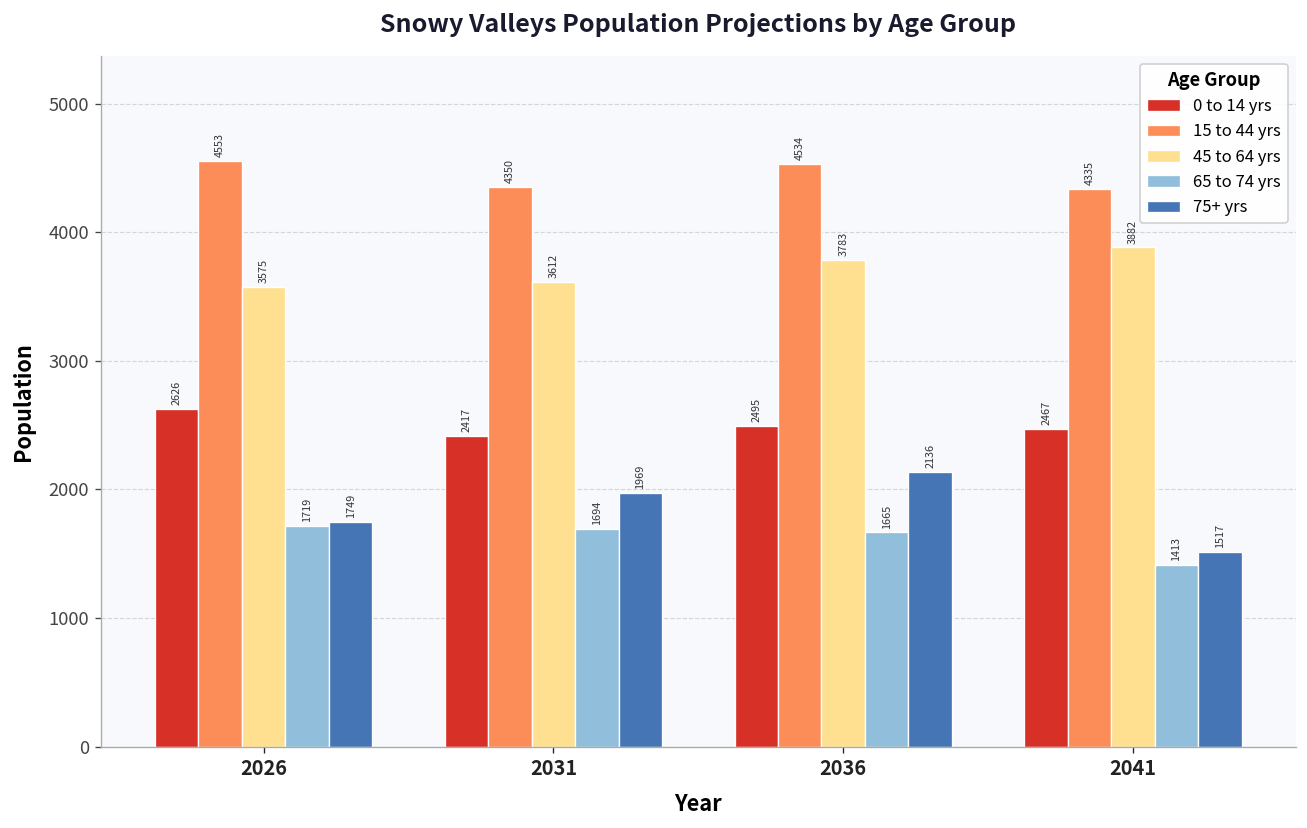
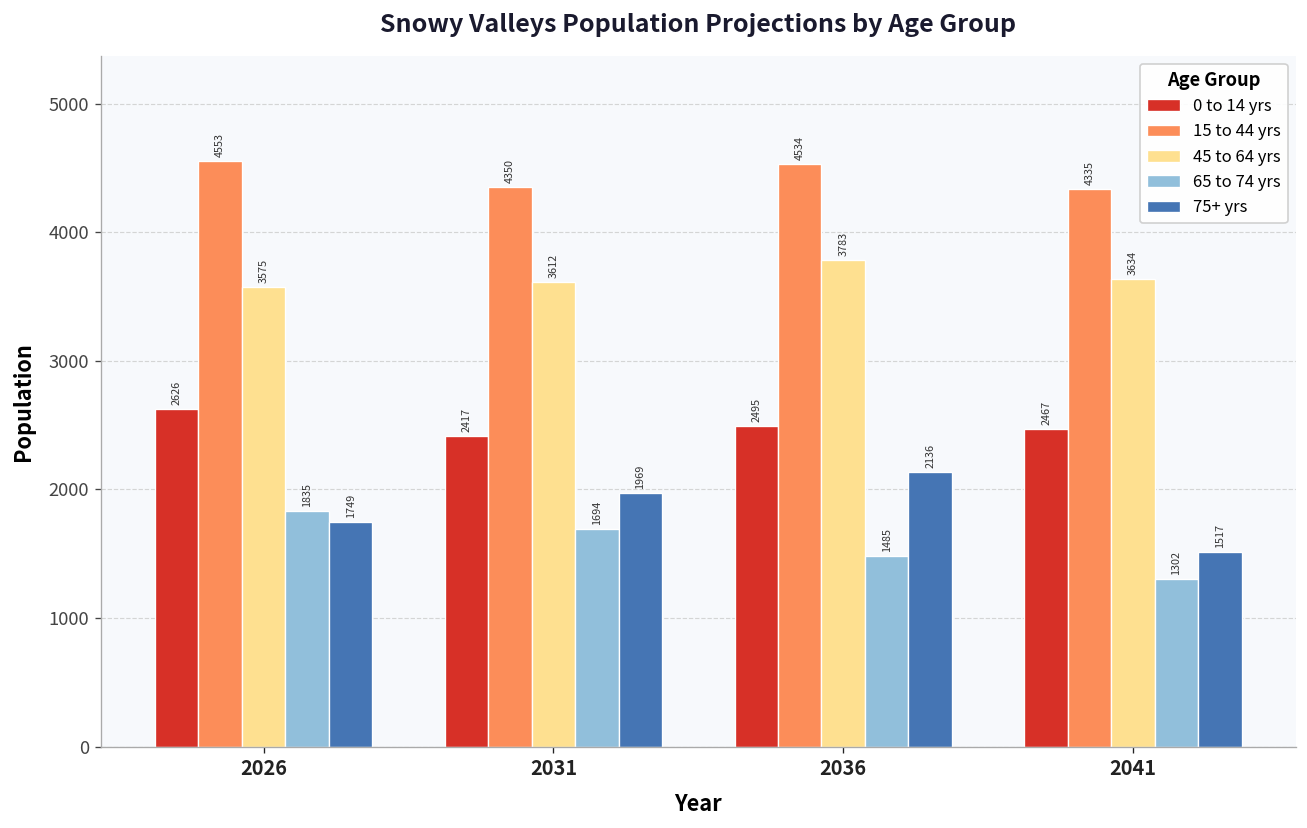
65 to 74 yrs, 2026: 1719 -> 1835
65 to 74 yrs, 2036: 1665 -> 1485
45 to 64 yrs, 2041: 3882 -> 3634
65 to 74 yrs, 2041: 1413 -> 1302
